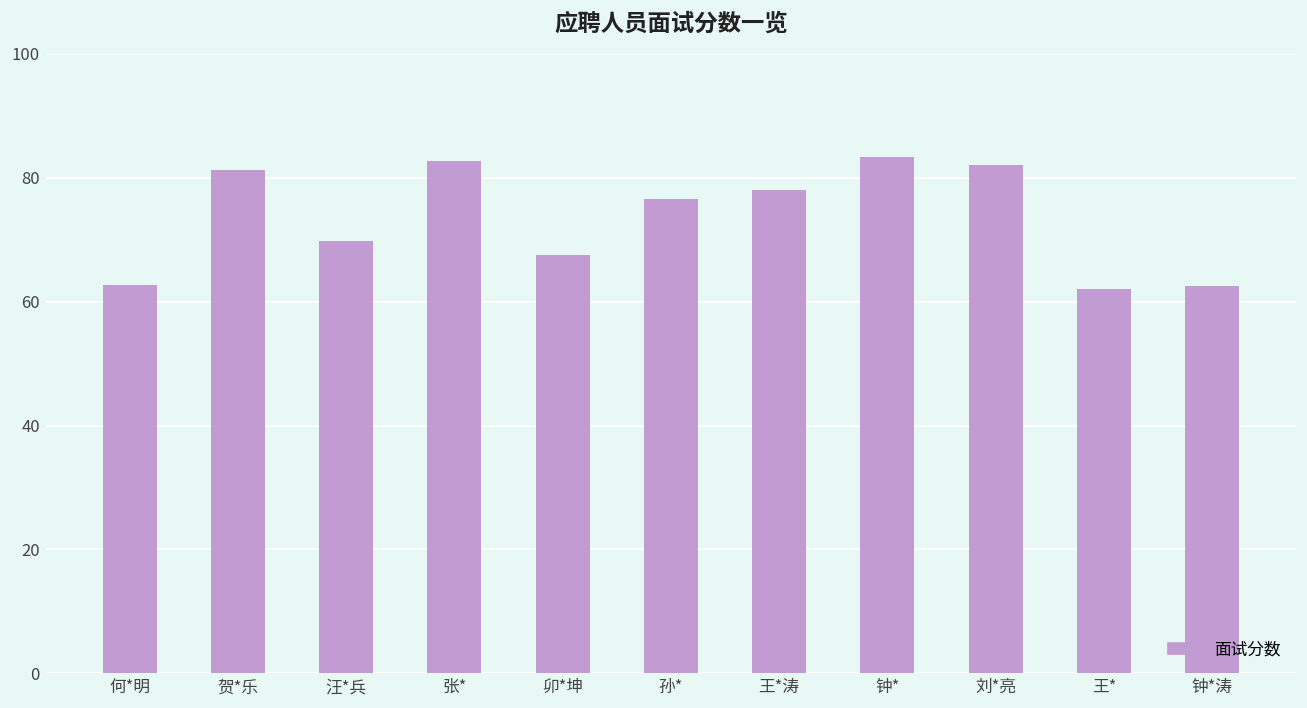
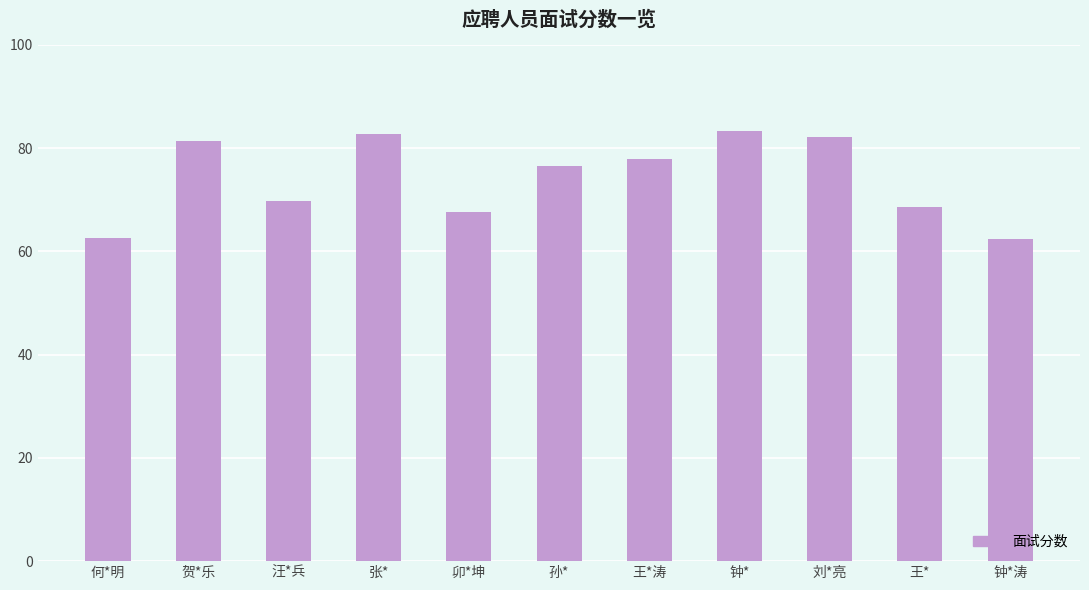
王*: 62 -> 69
